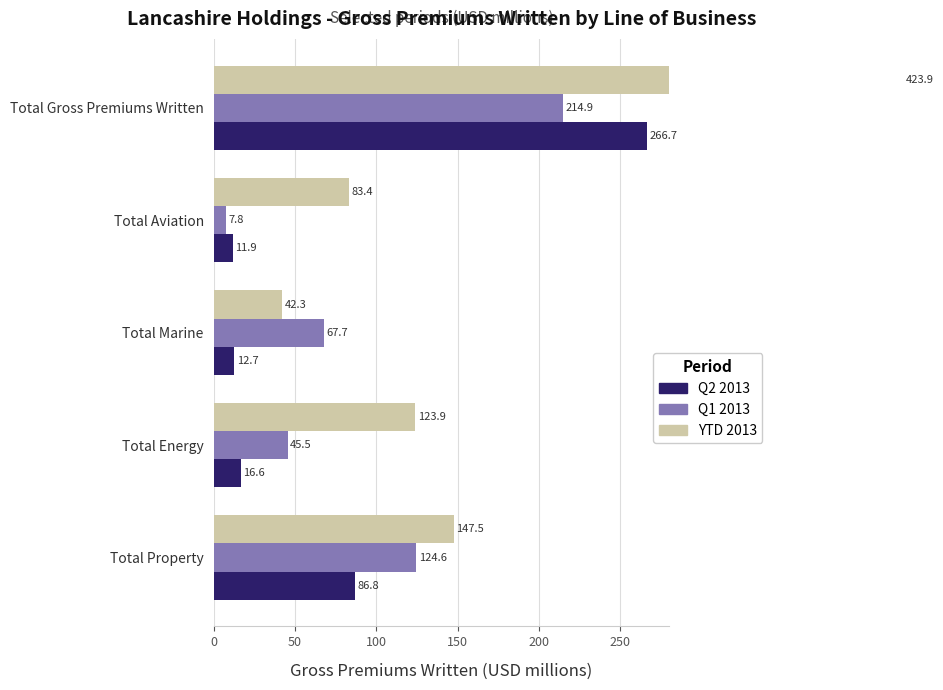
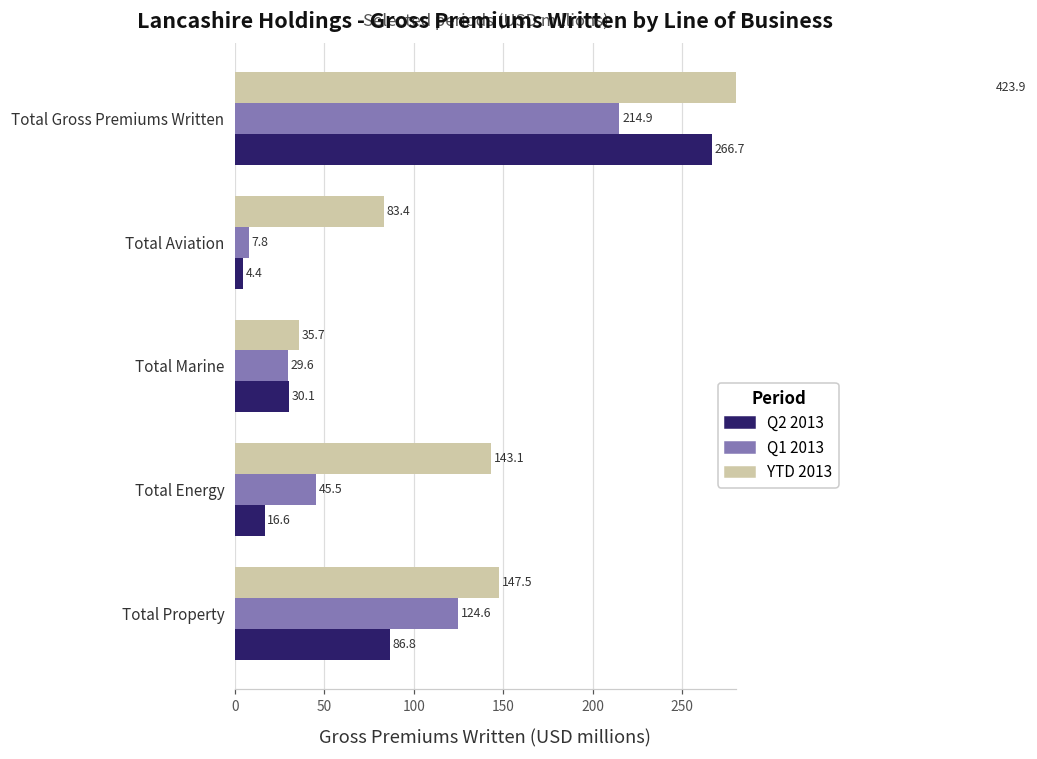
Q2 2013, Total Aviation: 11.9 -> 4.4
YTD 2013, Total Marine: 42.3 -> 35.7
Q1 2013, Total Marine: 67.7 -> 29.6
Q2 2013, Total Marine: 12.7 -> 30.1
YTD 2013, Total Energy: 123.9 -> 143.1
